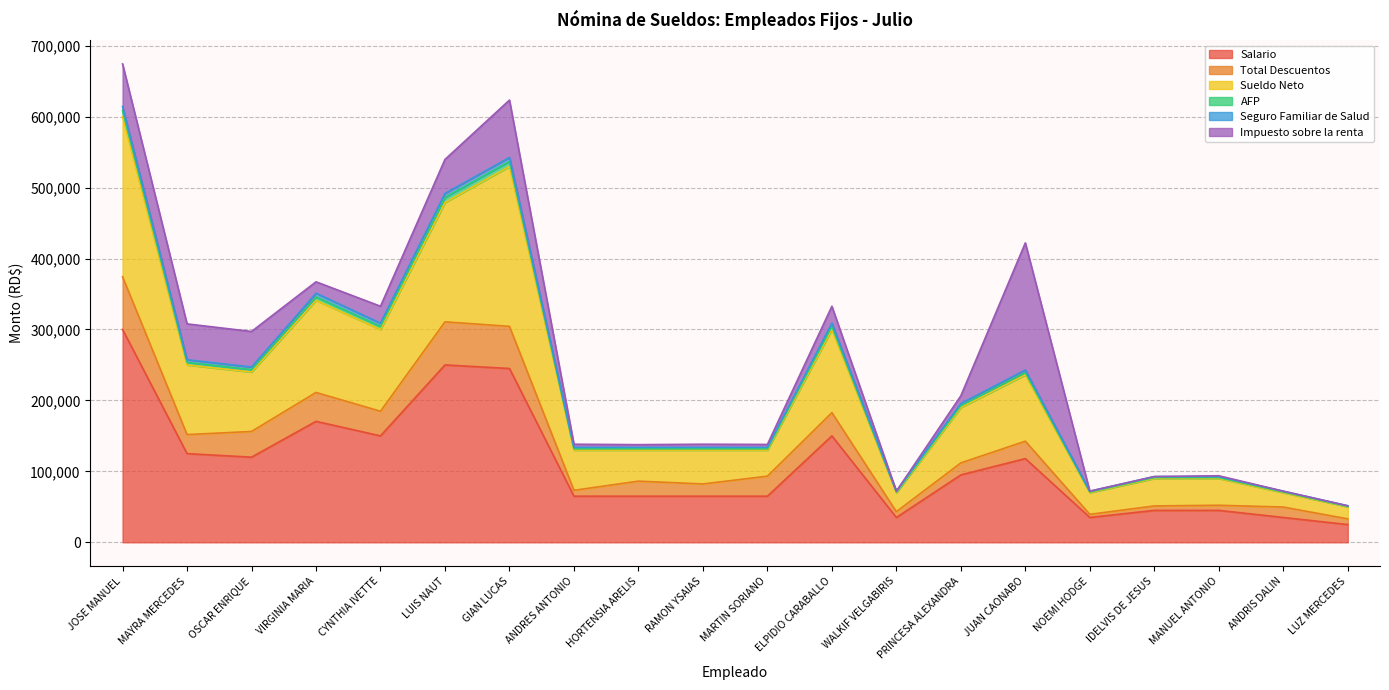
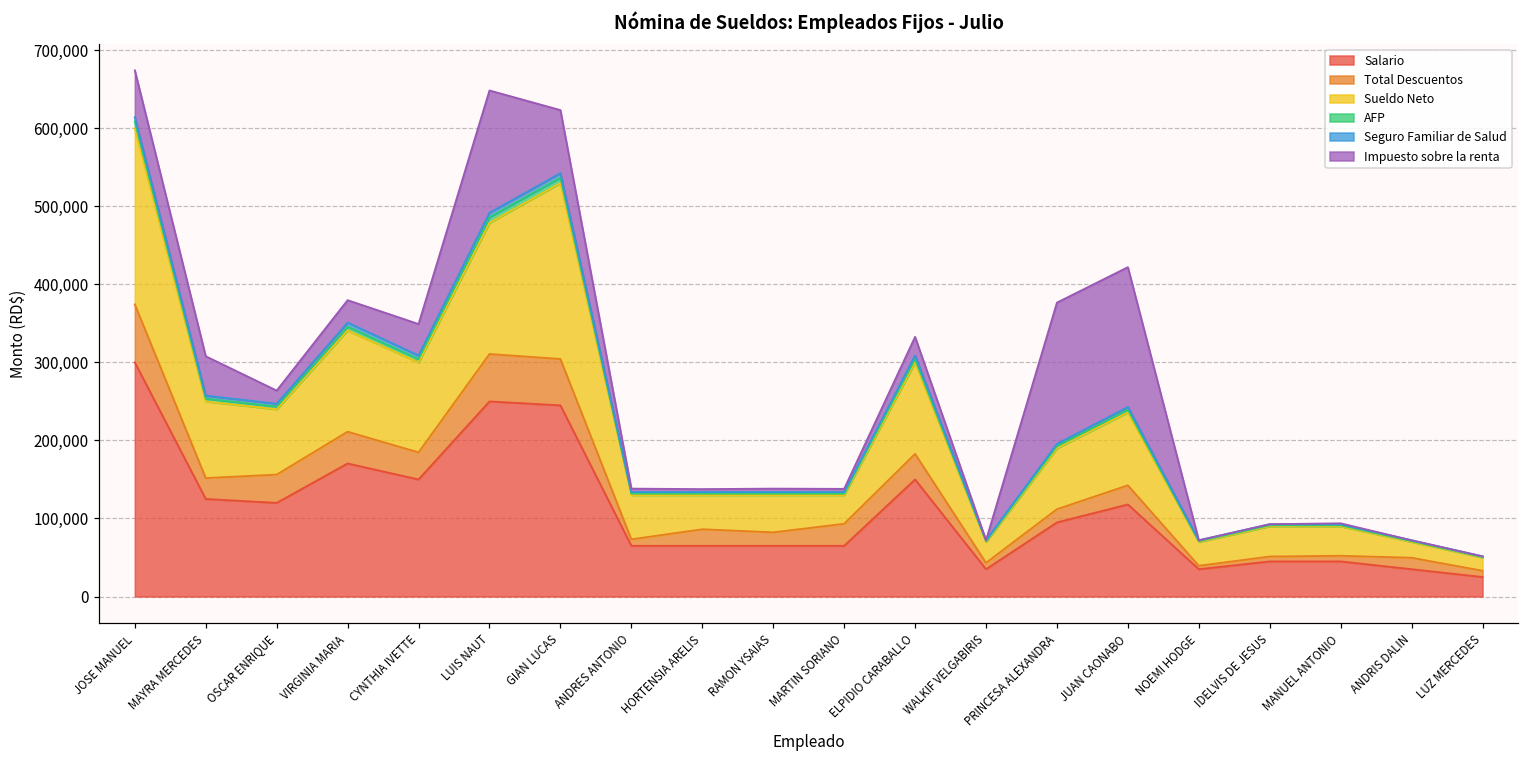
Impuesto sobre la renta, OSCAR ENRIQUE: 50,000 -> 20,000
Impuesto sobre la renta, VIRGINIA MARIA: 20,000 -> 30,000
Impuesto sobre la renta, CYNTHIA IVETTE: 20,000 -> 40,000
Impuesto sobre la renta, LUIS NAUT: 50,000 -> 160,000
Impuesto sobre la renta, PRINCESA ALEXANDRA: 10,000 -> 180,000
